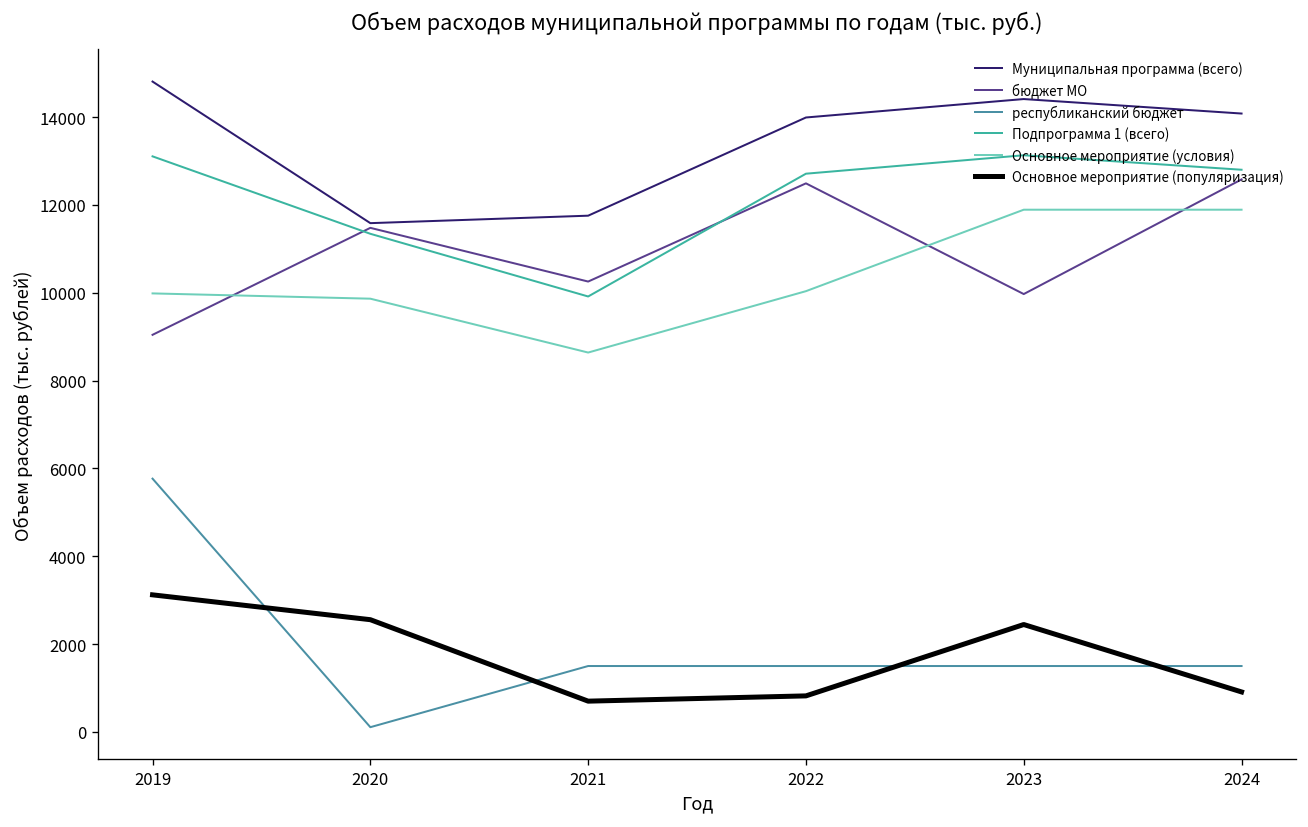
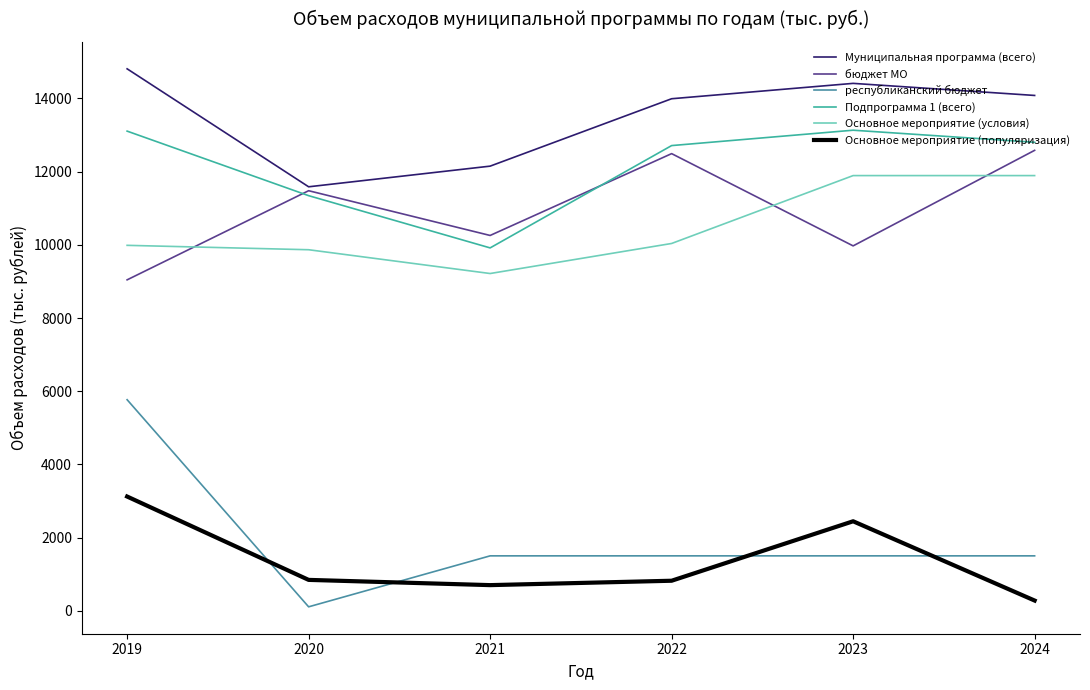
Основное мероприятие (популяризация), 2020: 2600 -> 800
Муниципальная программа (всего), 2021: 11800 -> 12200
Основное мероприятие (условия), 2021: 8600 -> 9200
Основное мероприятие (популяризация), 2024: 900 -> 300
